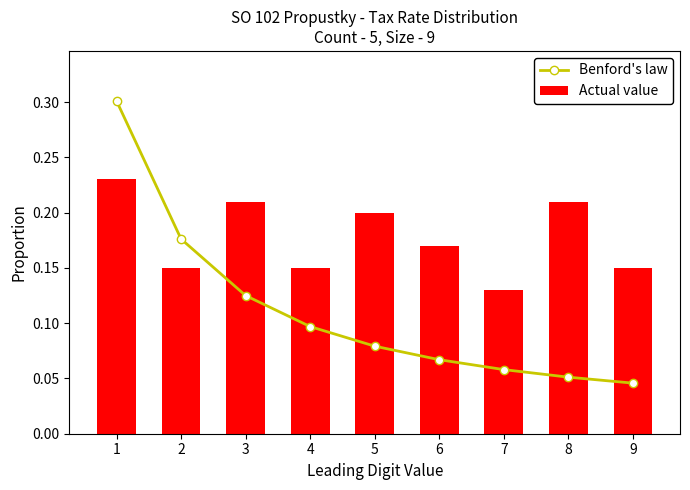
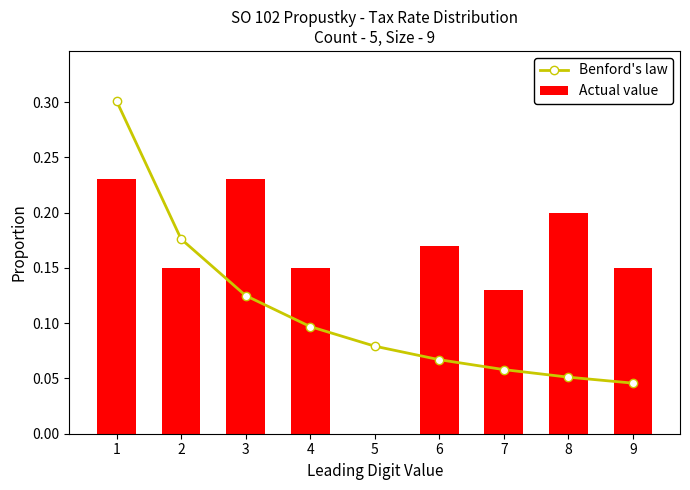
Actual value, 3: 0.21 -> 0.23
Actual value, 5: 0.2 -> 0.0
Actual value, 8: 0.21 -> 0.20
